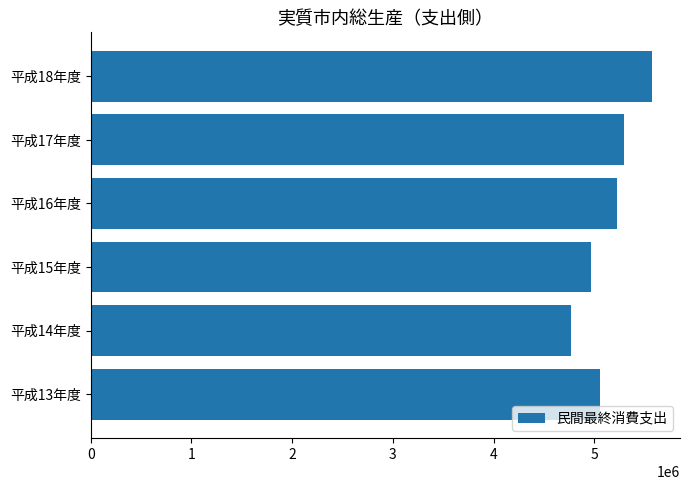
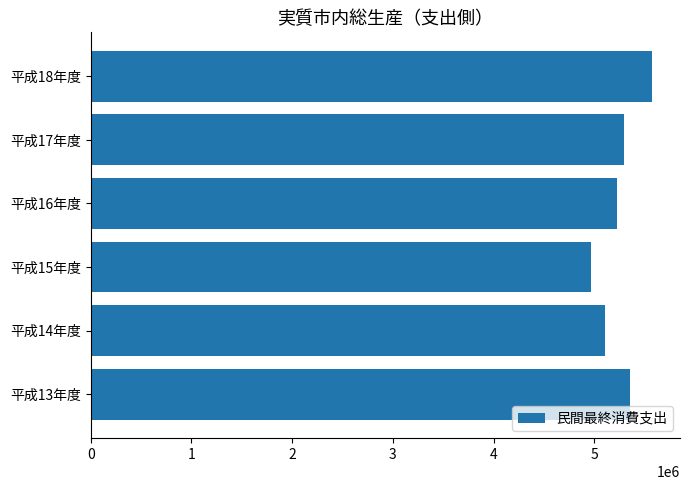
平成14年度: 4770000 -> 5110000
平成13年度: 5050000 -> 5350000
